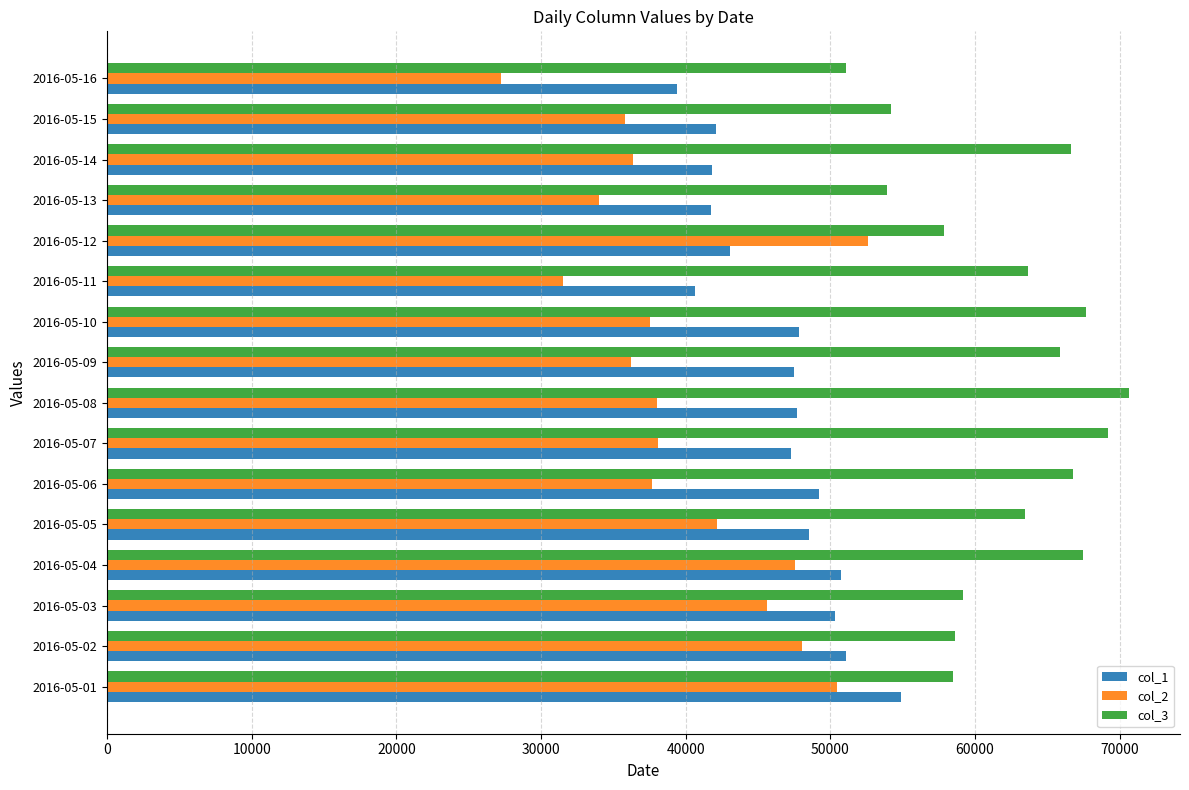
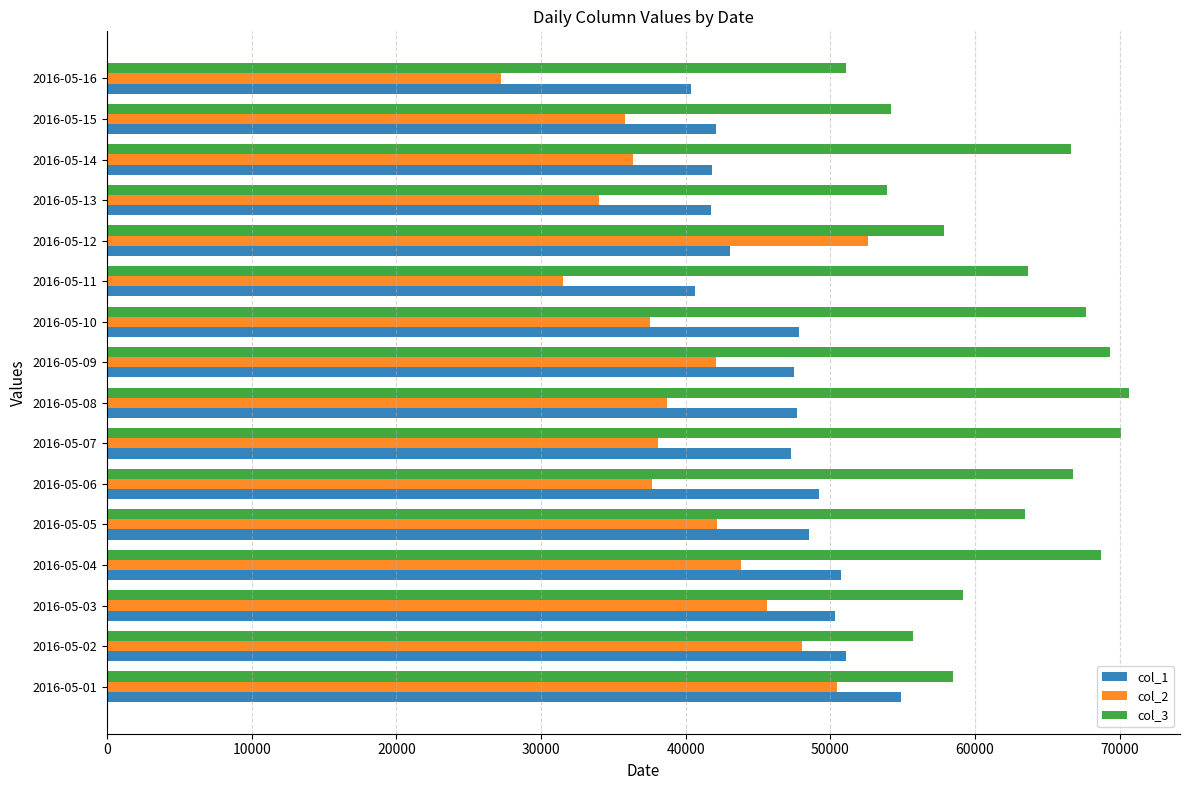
col_1, 2016-05-16: 39400 -> 40300
col_3, 2016-05-09: 65900 -> 69300
col_2, 2016-05-09: 36200 -> 42100
col_2, 2016-05-08: 38000 -> 38700
col_3, 2016-05-07: 69200 -> 70100
col_3, 2016-05-04: 67500 -> 68700
col_2, 2016-05-04: 47600 -> 43800
col_3, 2016-05-02: 58600 -> 55700
